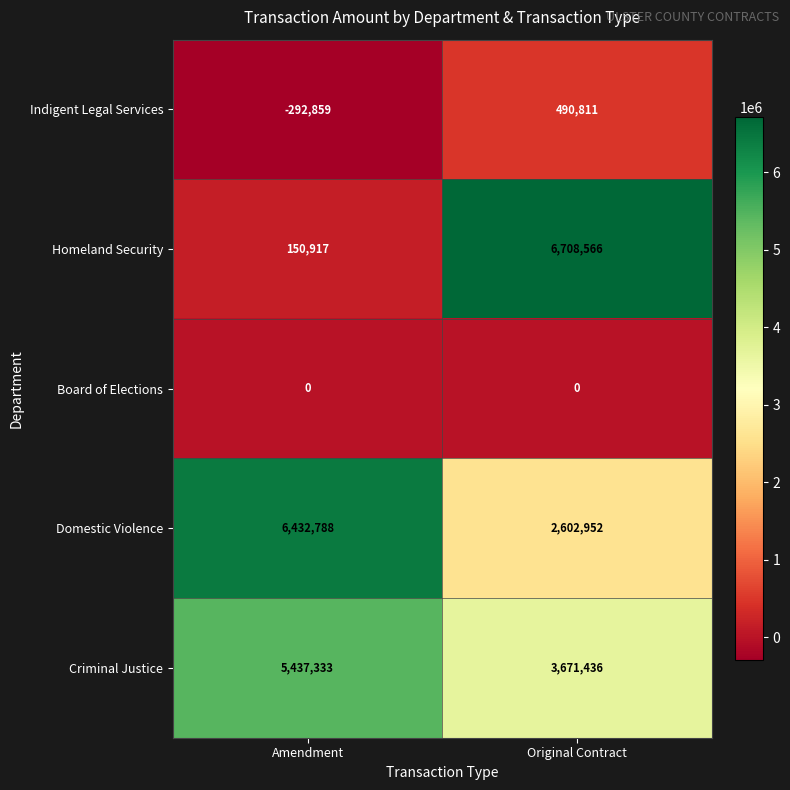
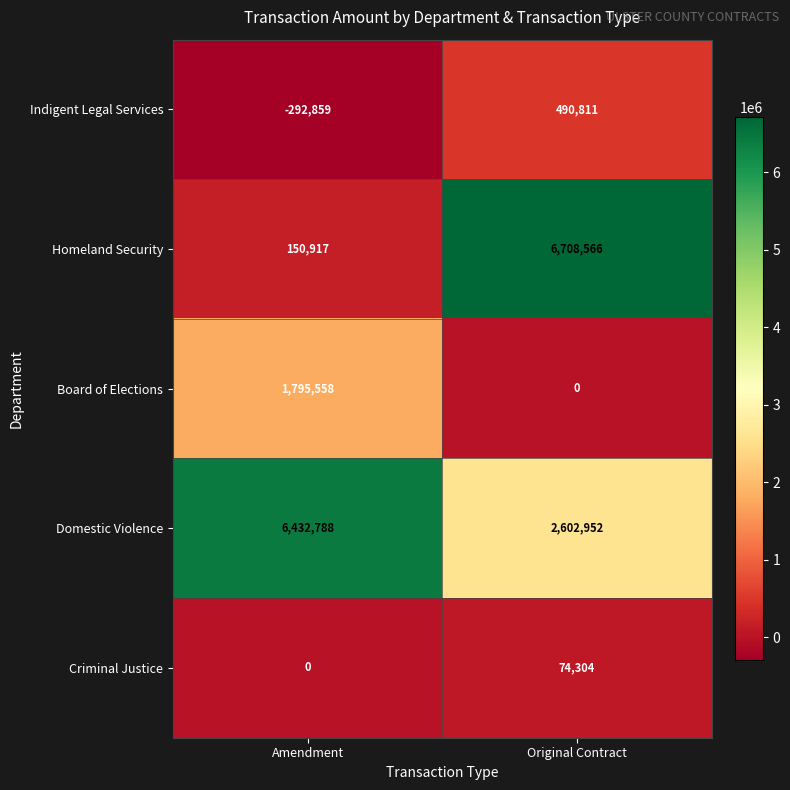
Board of Elections, Amendment: 0 -> 1,795,558
Criminal Justice, Amendment: 5,437,333 -> 0
Criminal Justice, Original Contract: 3,671,436 -> 74,304
